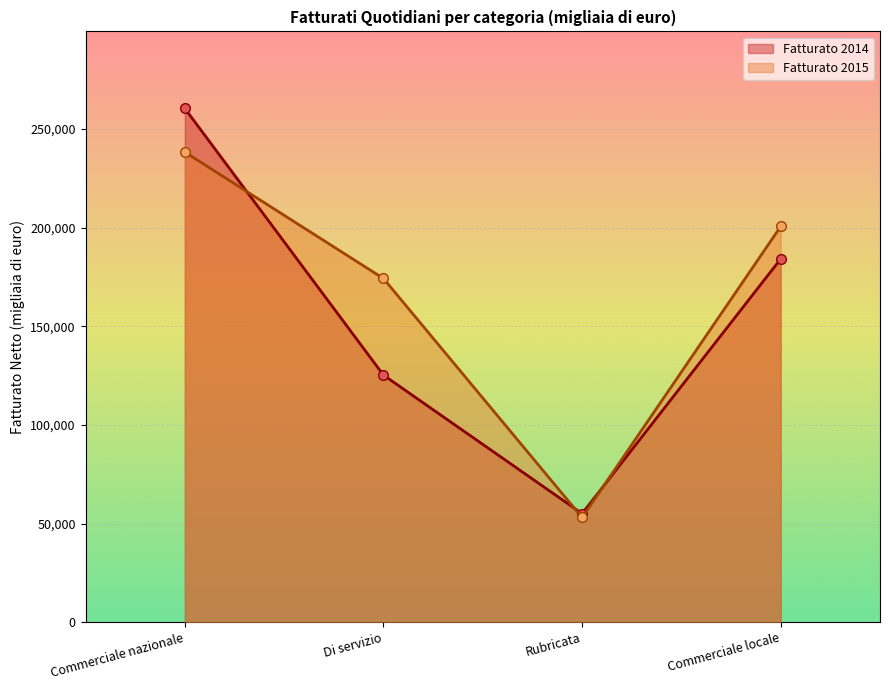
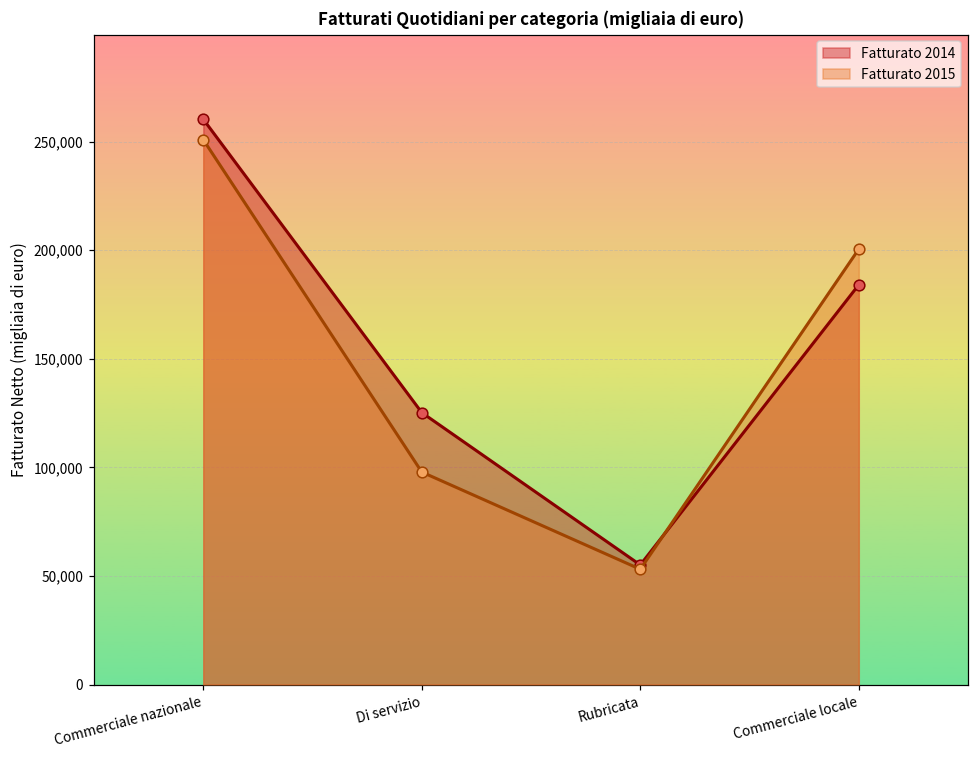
Fatturato 2015, Commerciale nazionale: 238,000 -> 251,000
Fatturato 2015, Di servizio: 174,000 -> 98,000
